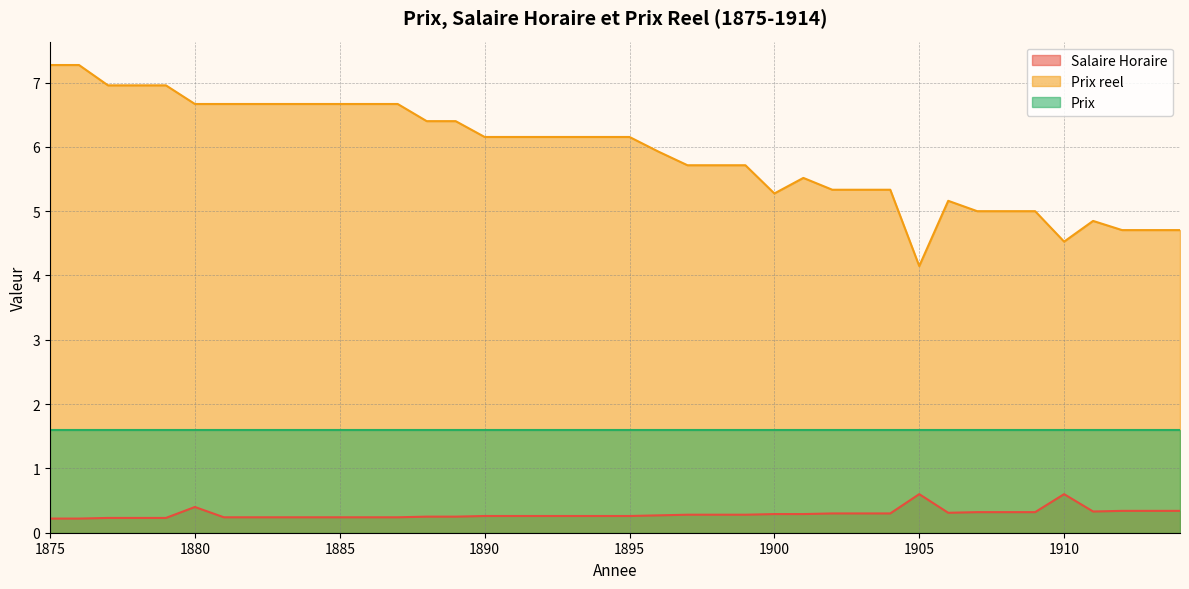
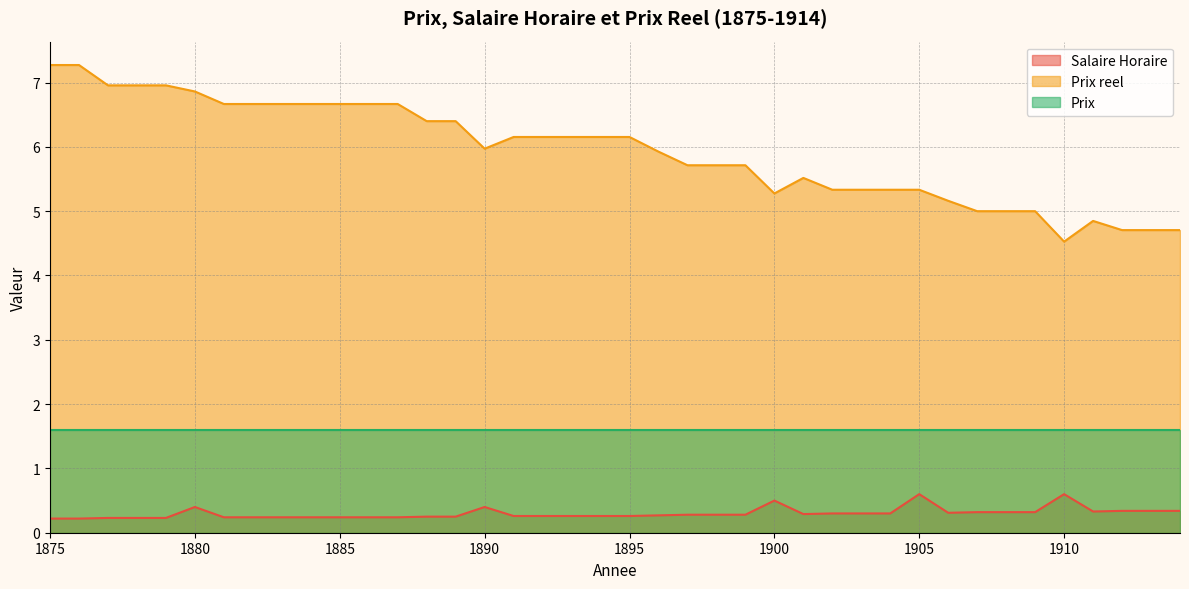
Prix reel, 1880: 6.7 -> 6.9
Salaire Horaire, 1890: 0.3 -> 0.4
Prix reel, 1890: 6.2 -> 6.0
Salaire Horaire, 1900: 0.3 -> 0.5
Prix reel, 1905: 4.1 -> 5.3
